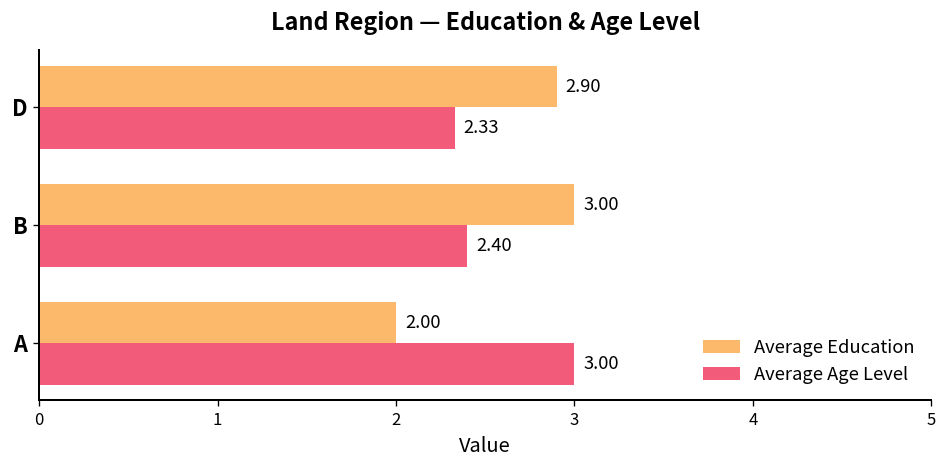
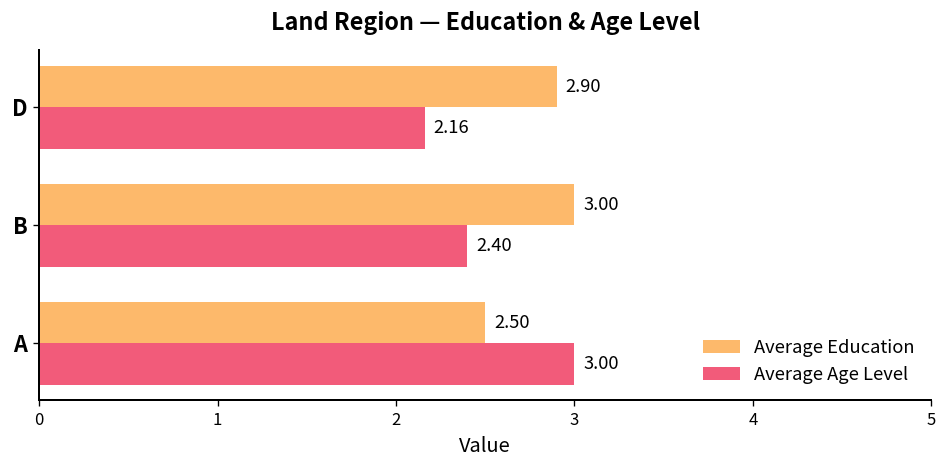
Average Age Level, D: 2.33 -> 2.16
Average Education, A: 2.00 -> 2.50
